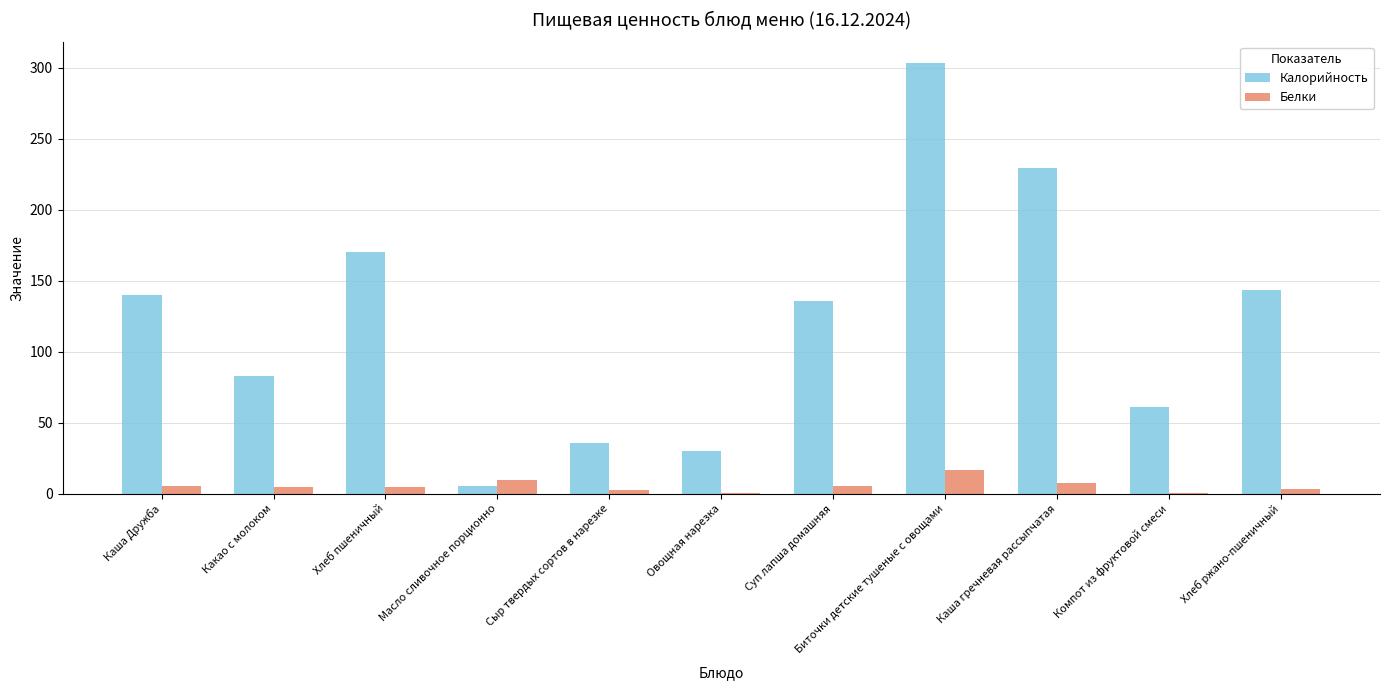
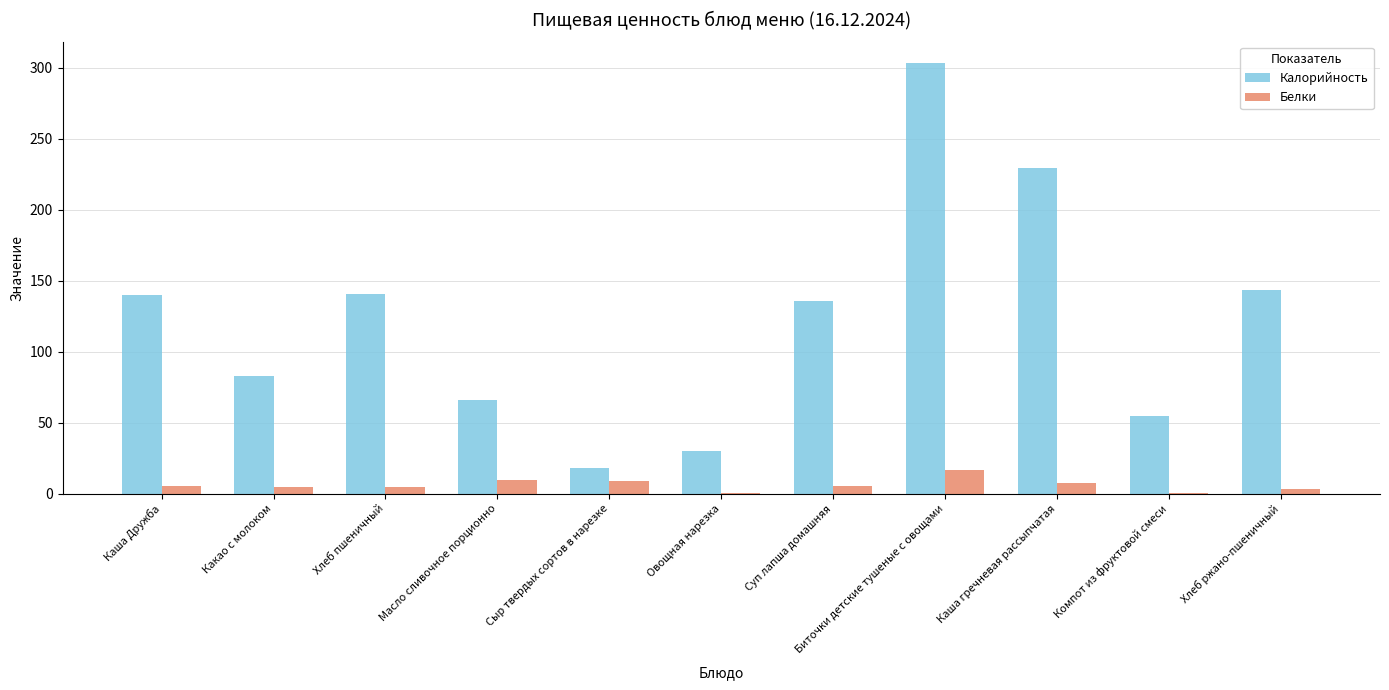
Калорийность, Хлеб пшеничный: 170 -> 141
Калорийность, Масло сливочное порционно: 6 -> 66
Калорийность, Сыр твердых сортов в нарезке: 36 -> 18
Белки, Сыр твердых сортов в нарезке: 2 -> 9
Калорийность, Компот из фруктовой смеси: 61 -> 55
